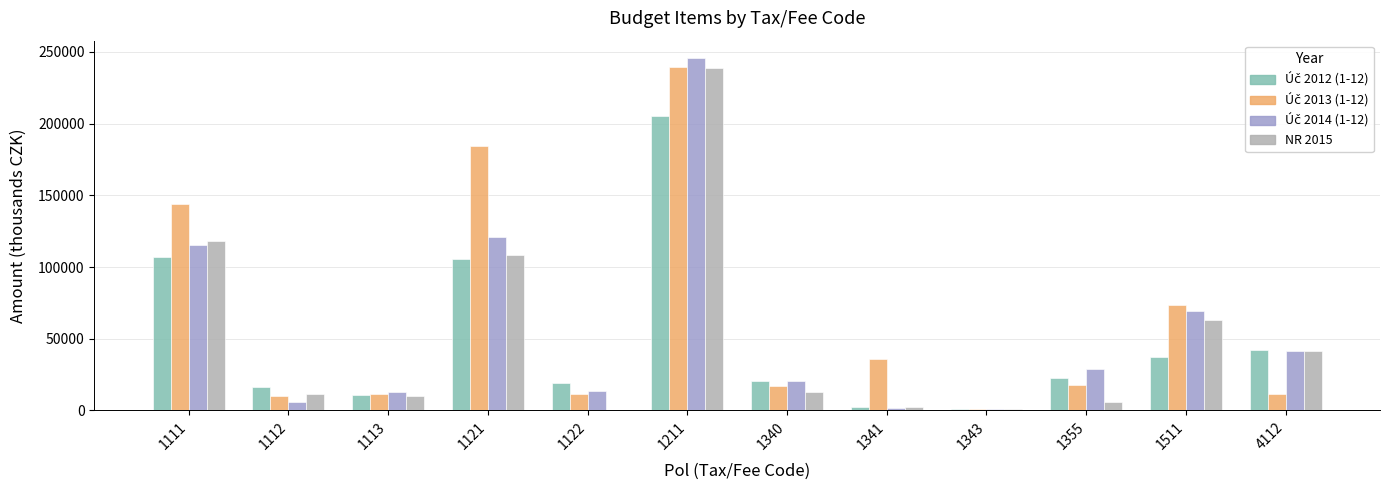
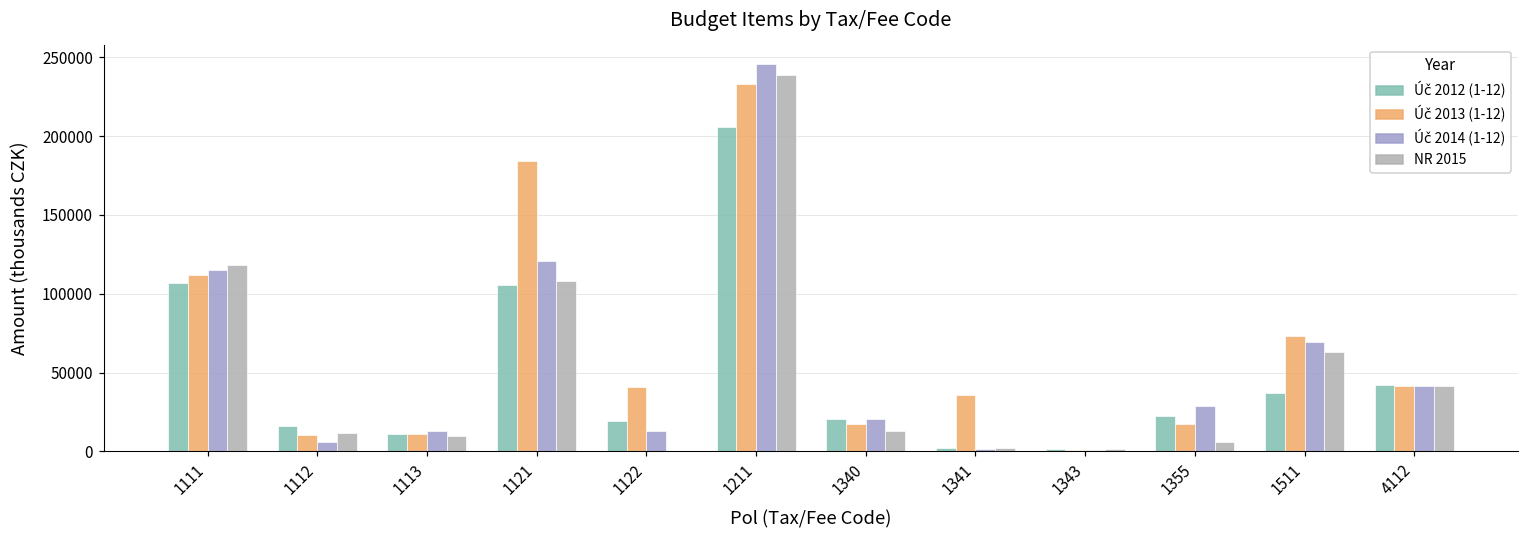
Úč 2013 (1-12), 1111: 144000 -> 112000
Úč 2013 (1-12), 1122: 11000 -> 41000
Úč 2013 (1-12), 1211: 240000 -> 233000
Úč 2013 (1-12), 4112: 11000 -> 42000
